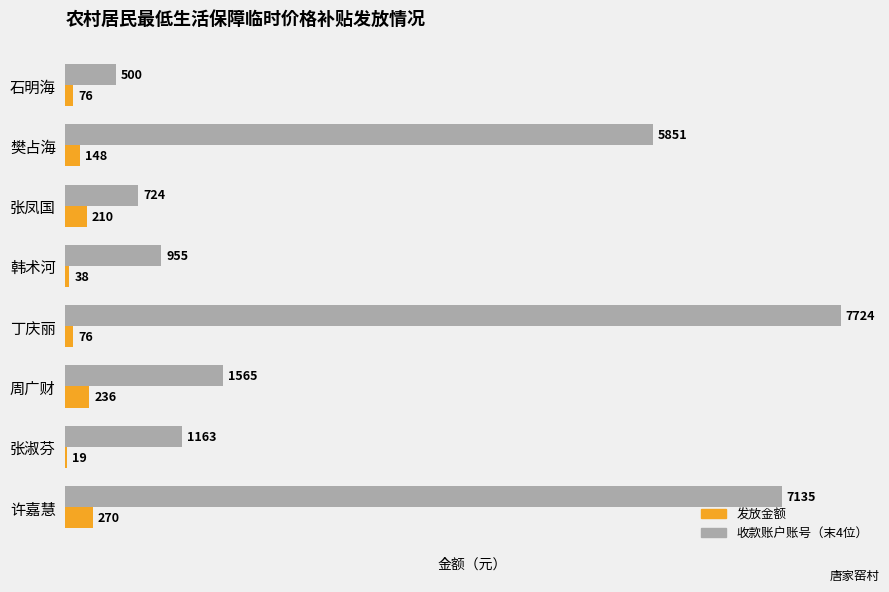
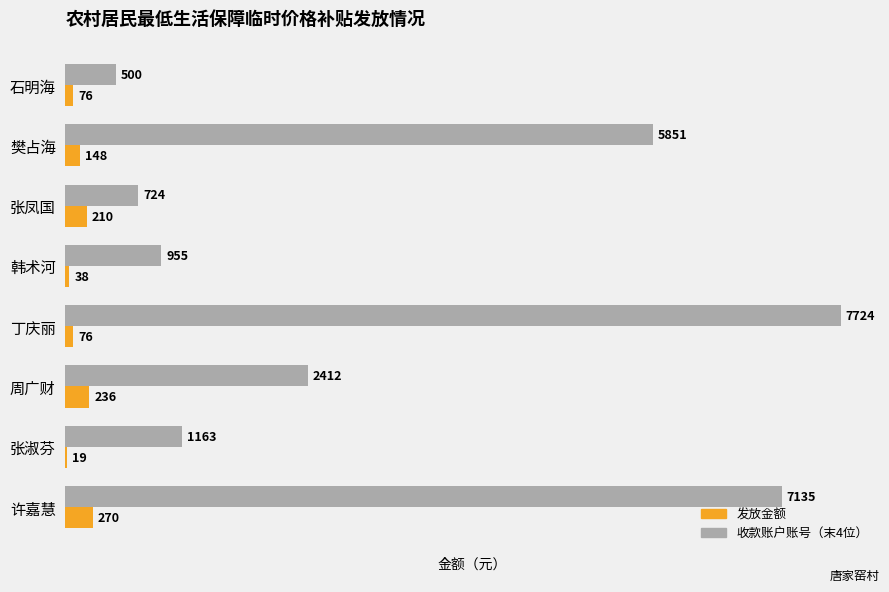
收款账户账号（末4位）, 周广财: 1565 -> 2412
